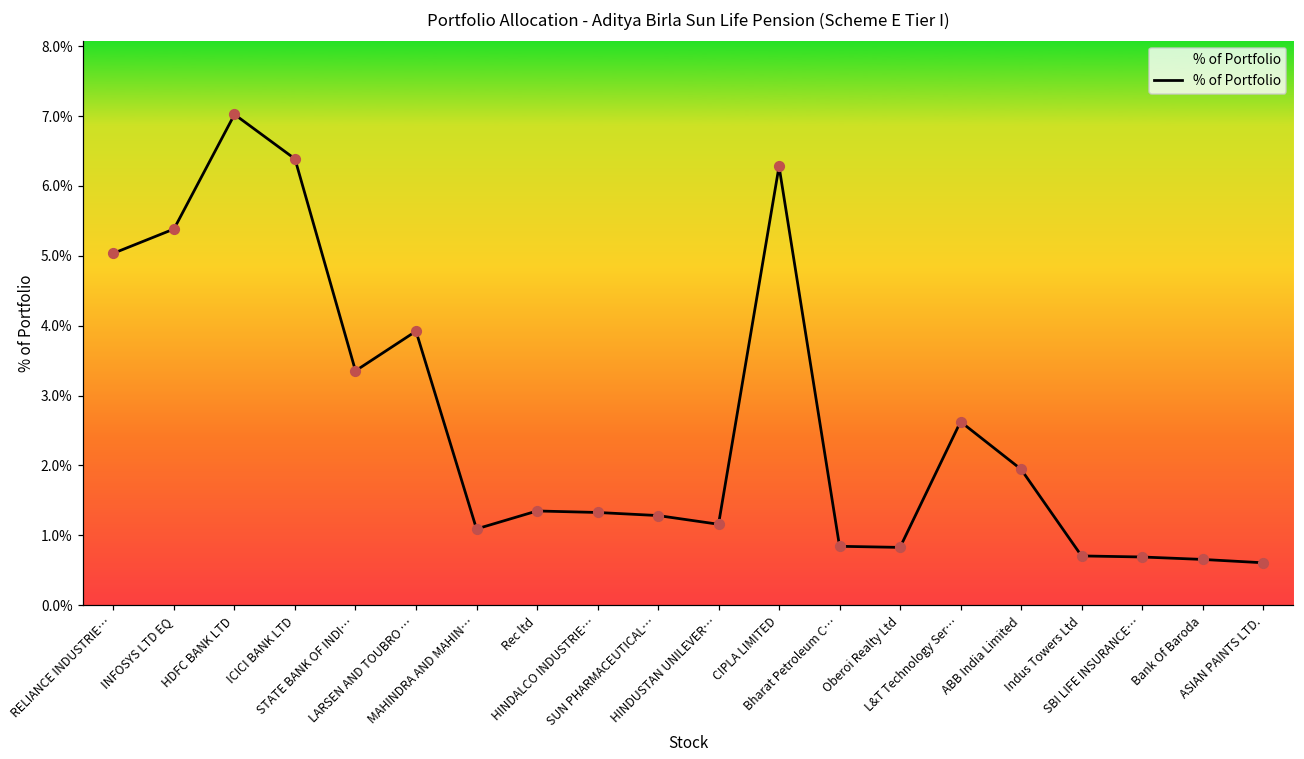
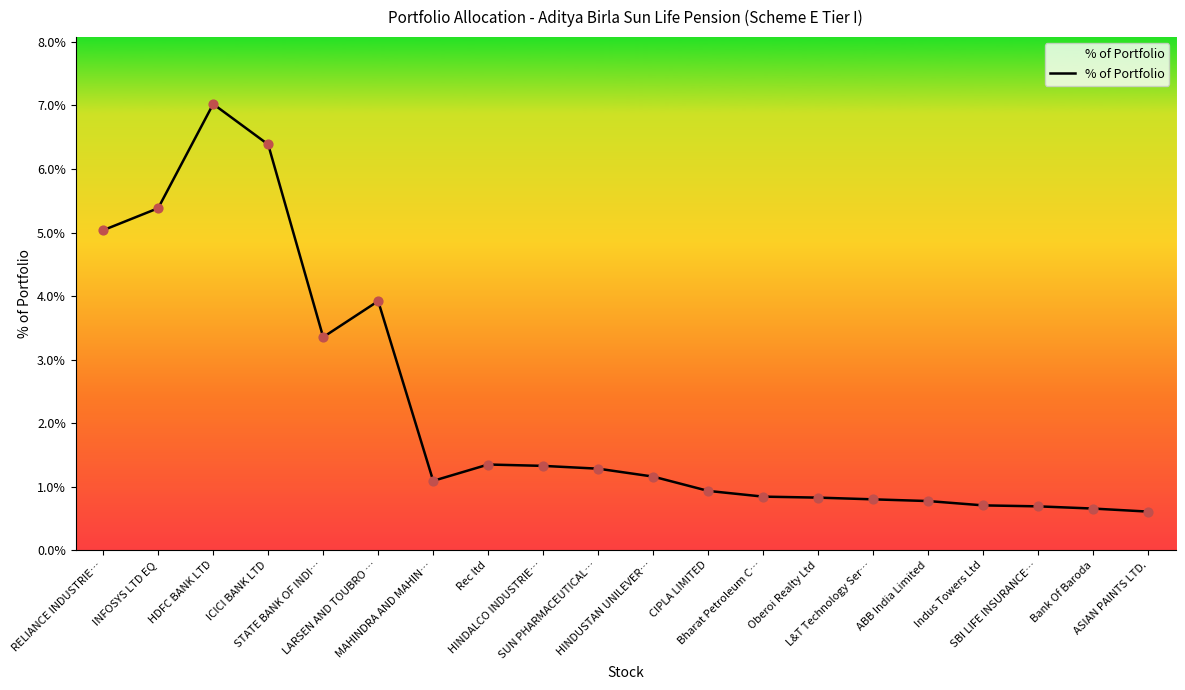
CIPLA LIMITED: 6.3% -> 0.9%
L&T Technology Ser…: 2.6% -> 0.8%
ABB India Limited: 1.9% -> 0.8%
